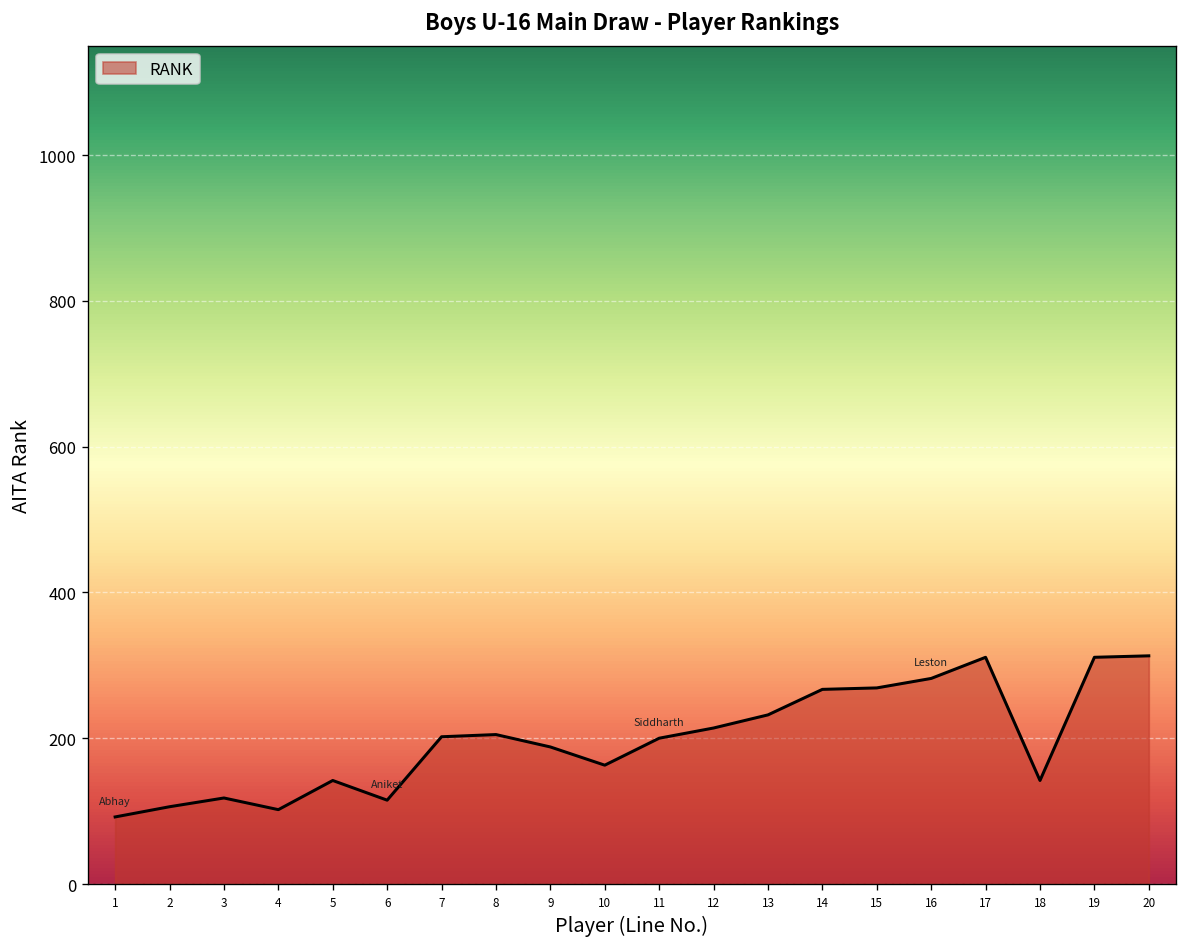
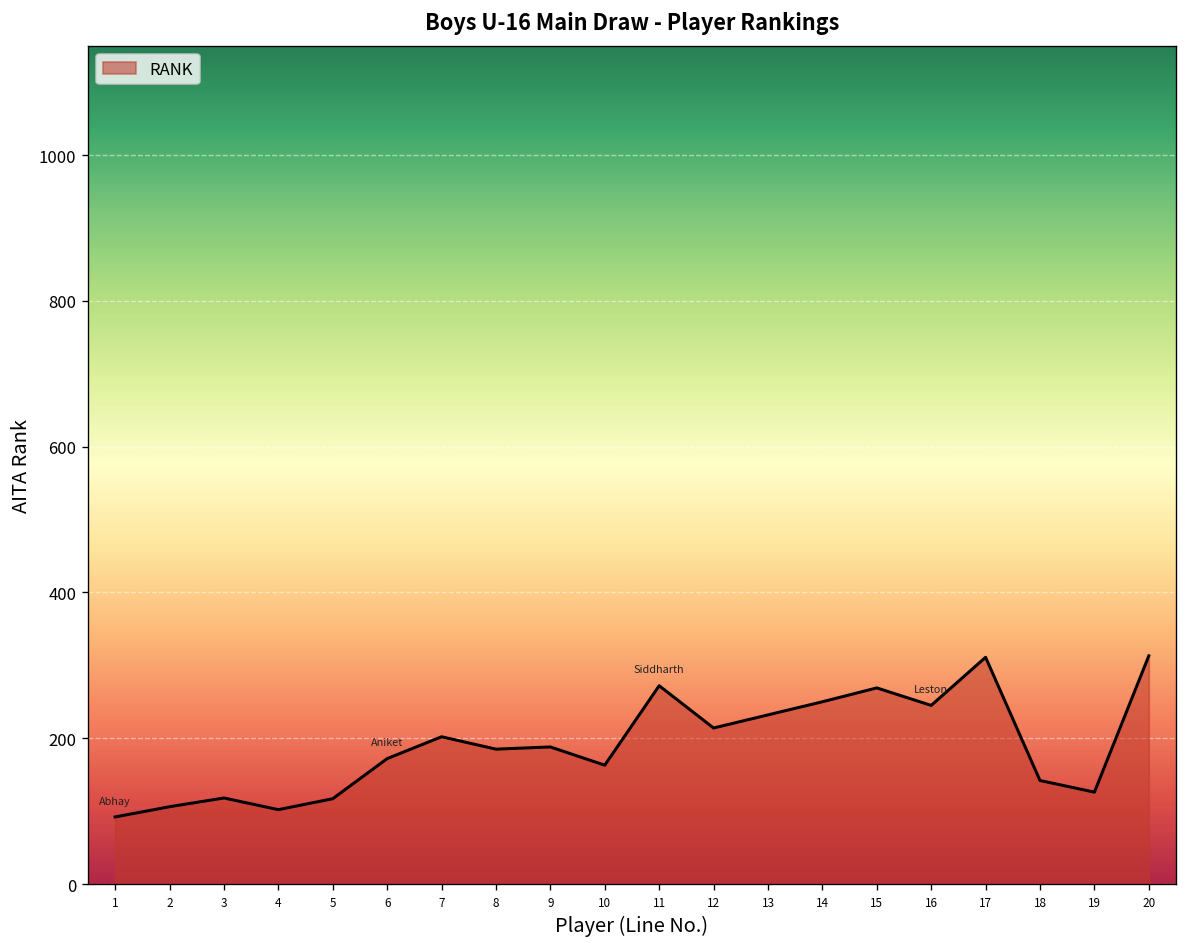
5: 140 -> 120
6: 120 -> 170
8: 210 -> 190
11: 200 -> 270
14: 270 -> 250
16: 280 -> 250
19: 310 -> 130
